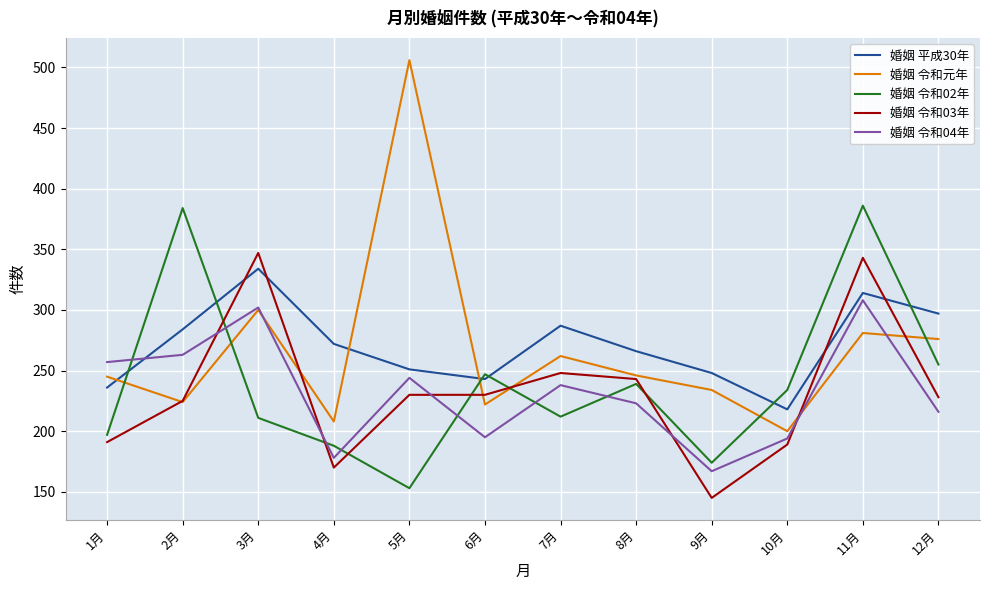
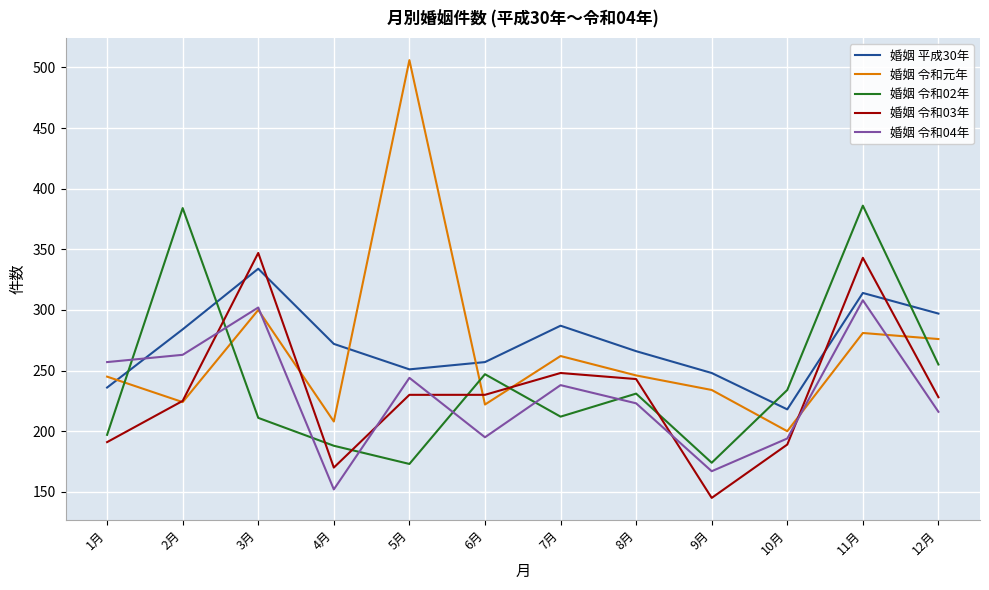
婚姻 令和04年, 4月: 178 -> 152
婚姻 令和02年, 5月: 153 -> 173
婚姻 平成30年, 6月: 243 -> 257
婚姻 令和02年, 8月: 239 -> 231
